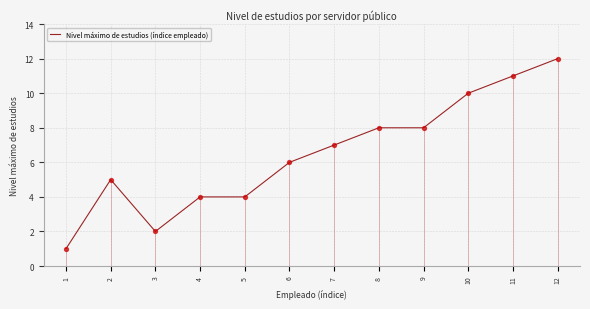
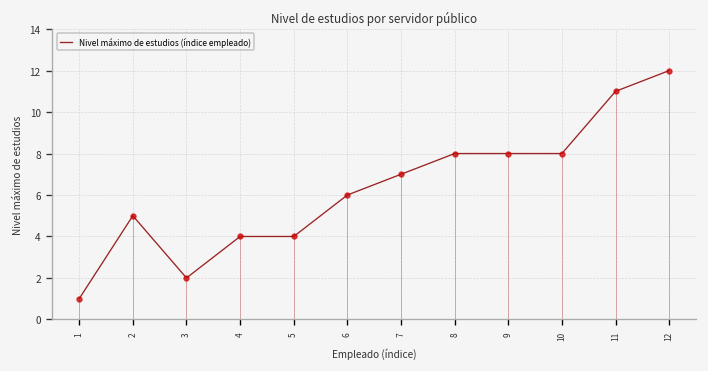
10: 10 -> 8
